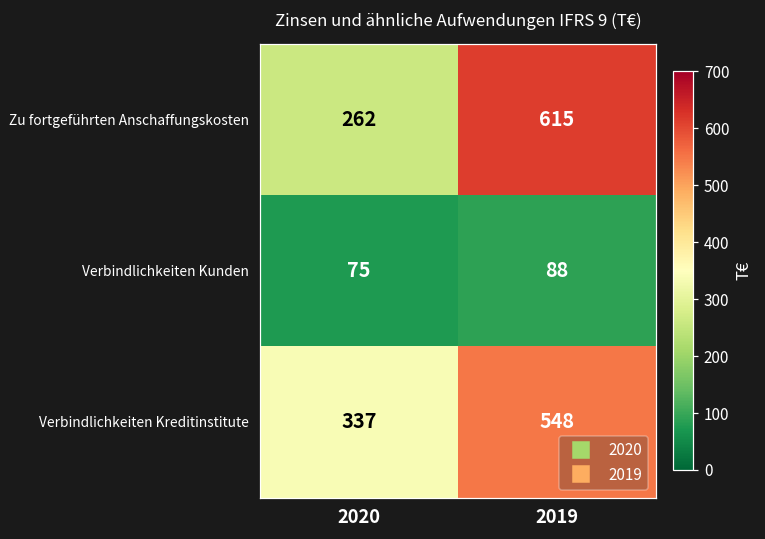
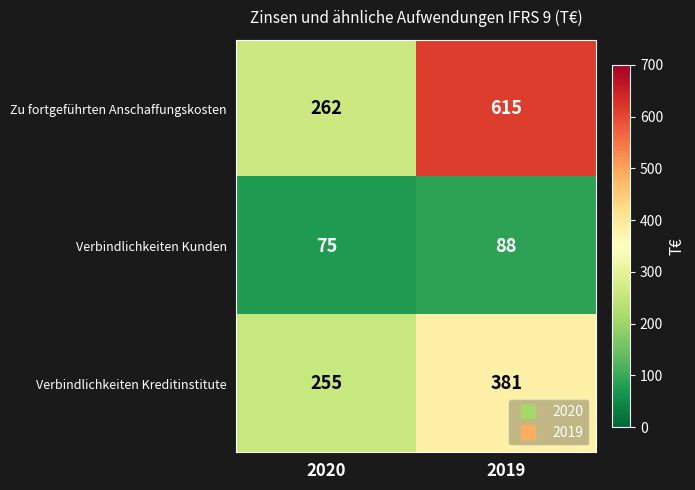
Verbindlichkeiten Kreditinstitute, 2020: 337 -> 255
Verbindlichkeiten Kreditinstitute, 2019: 548 -> 381
